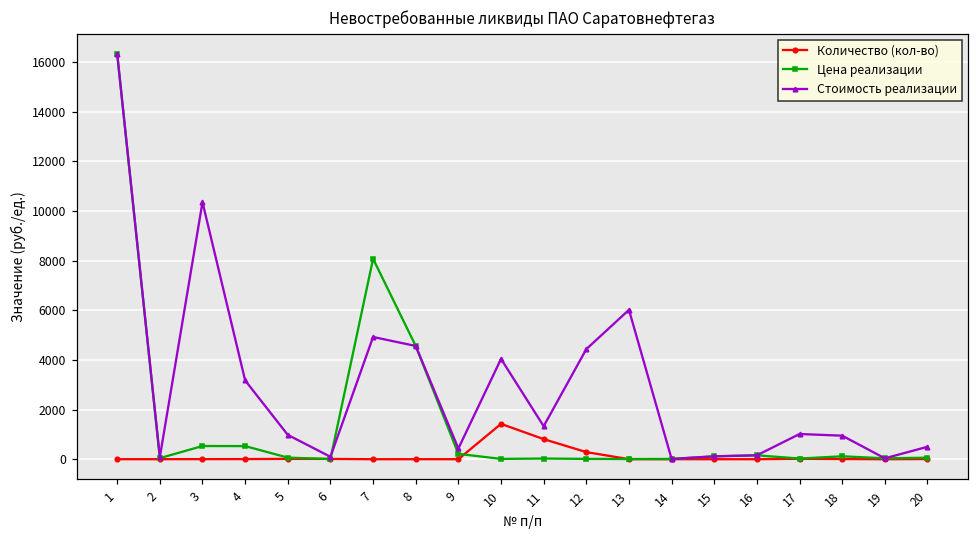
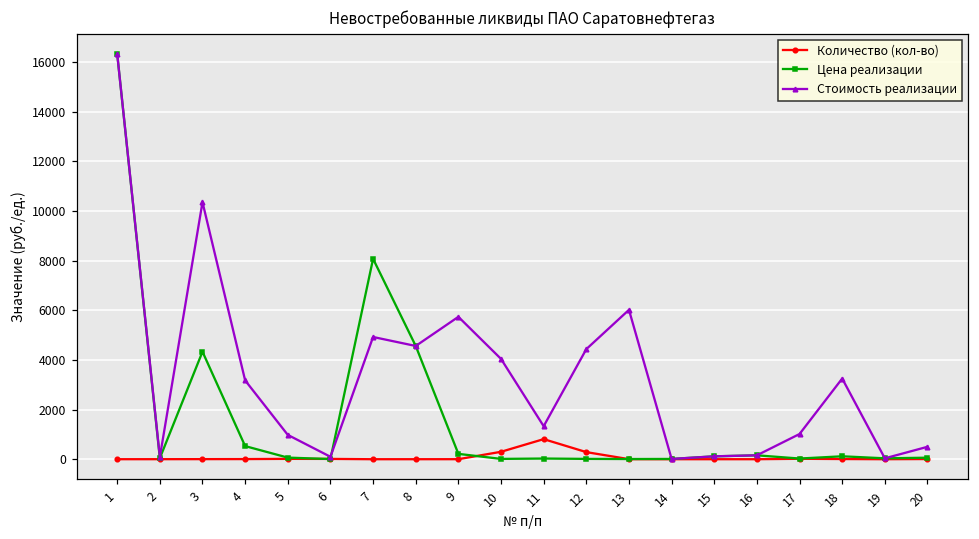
Цена реализации, 3: 500 -> 4300
Стоимость реализации, 9: 400 -> 5700
Количество (кол-во), 10: 1400 -> 300
Стоимость реализации, 18: 900 -> 3300
